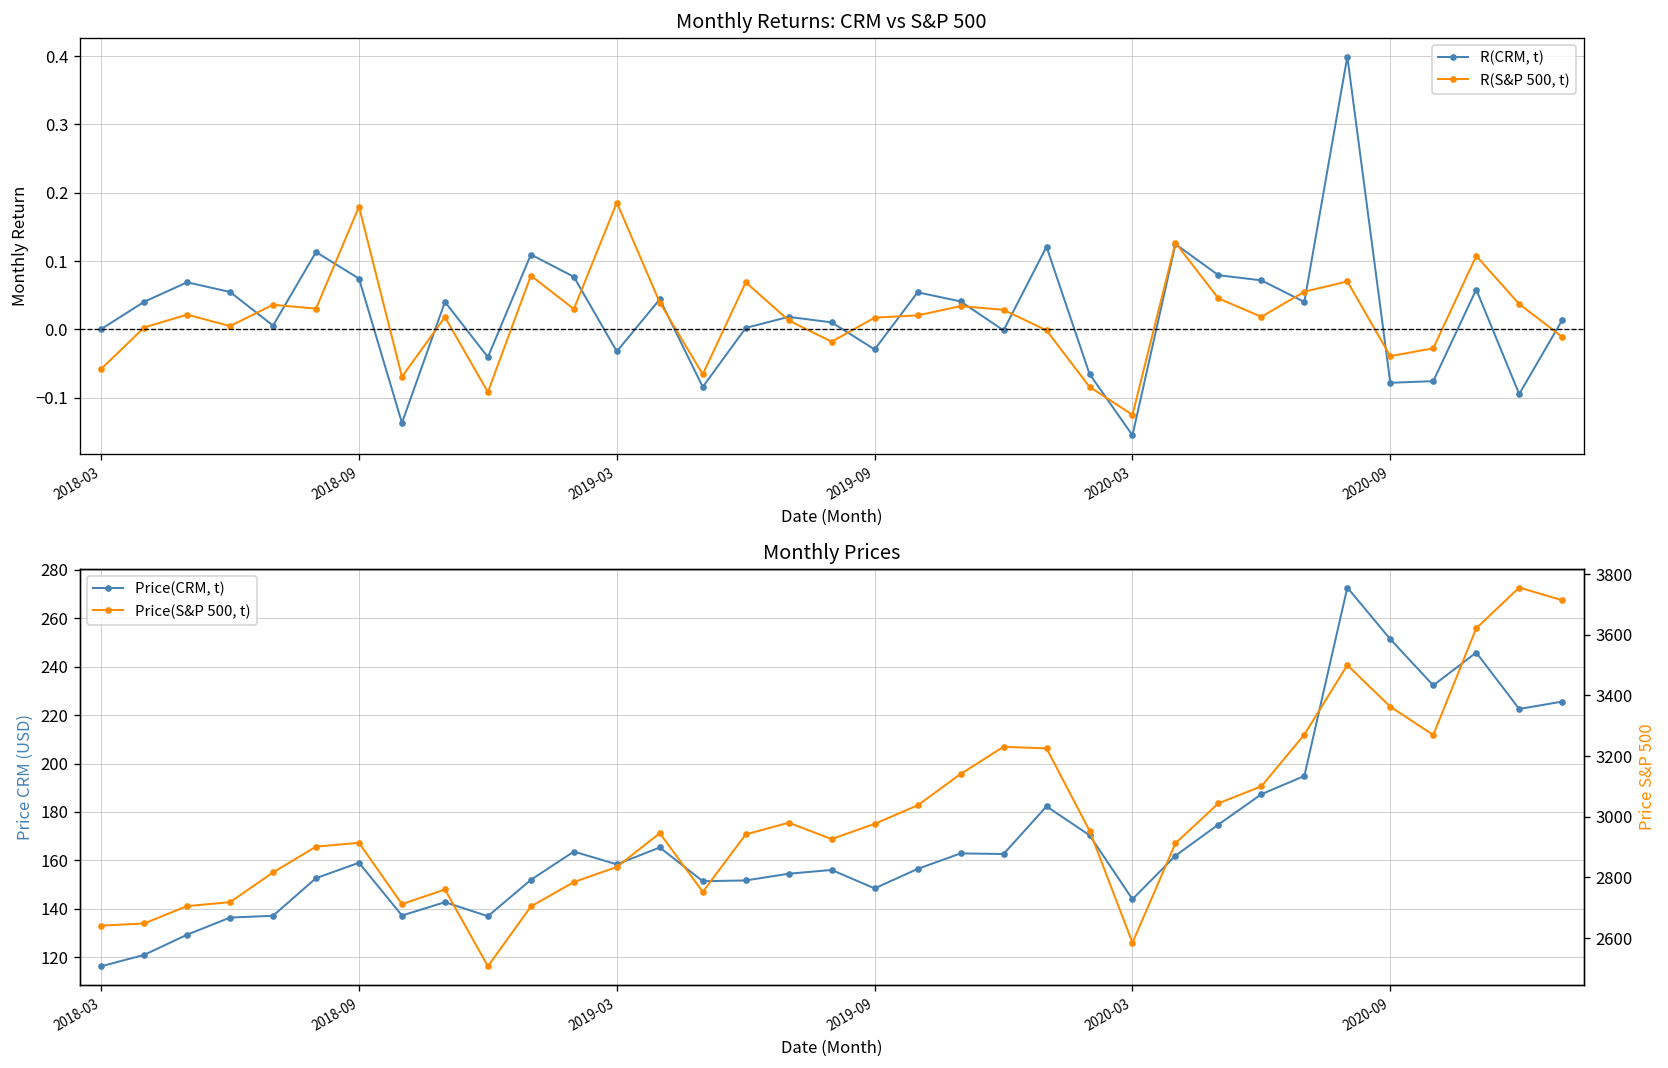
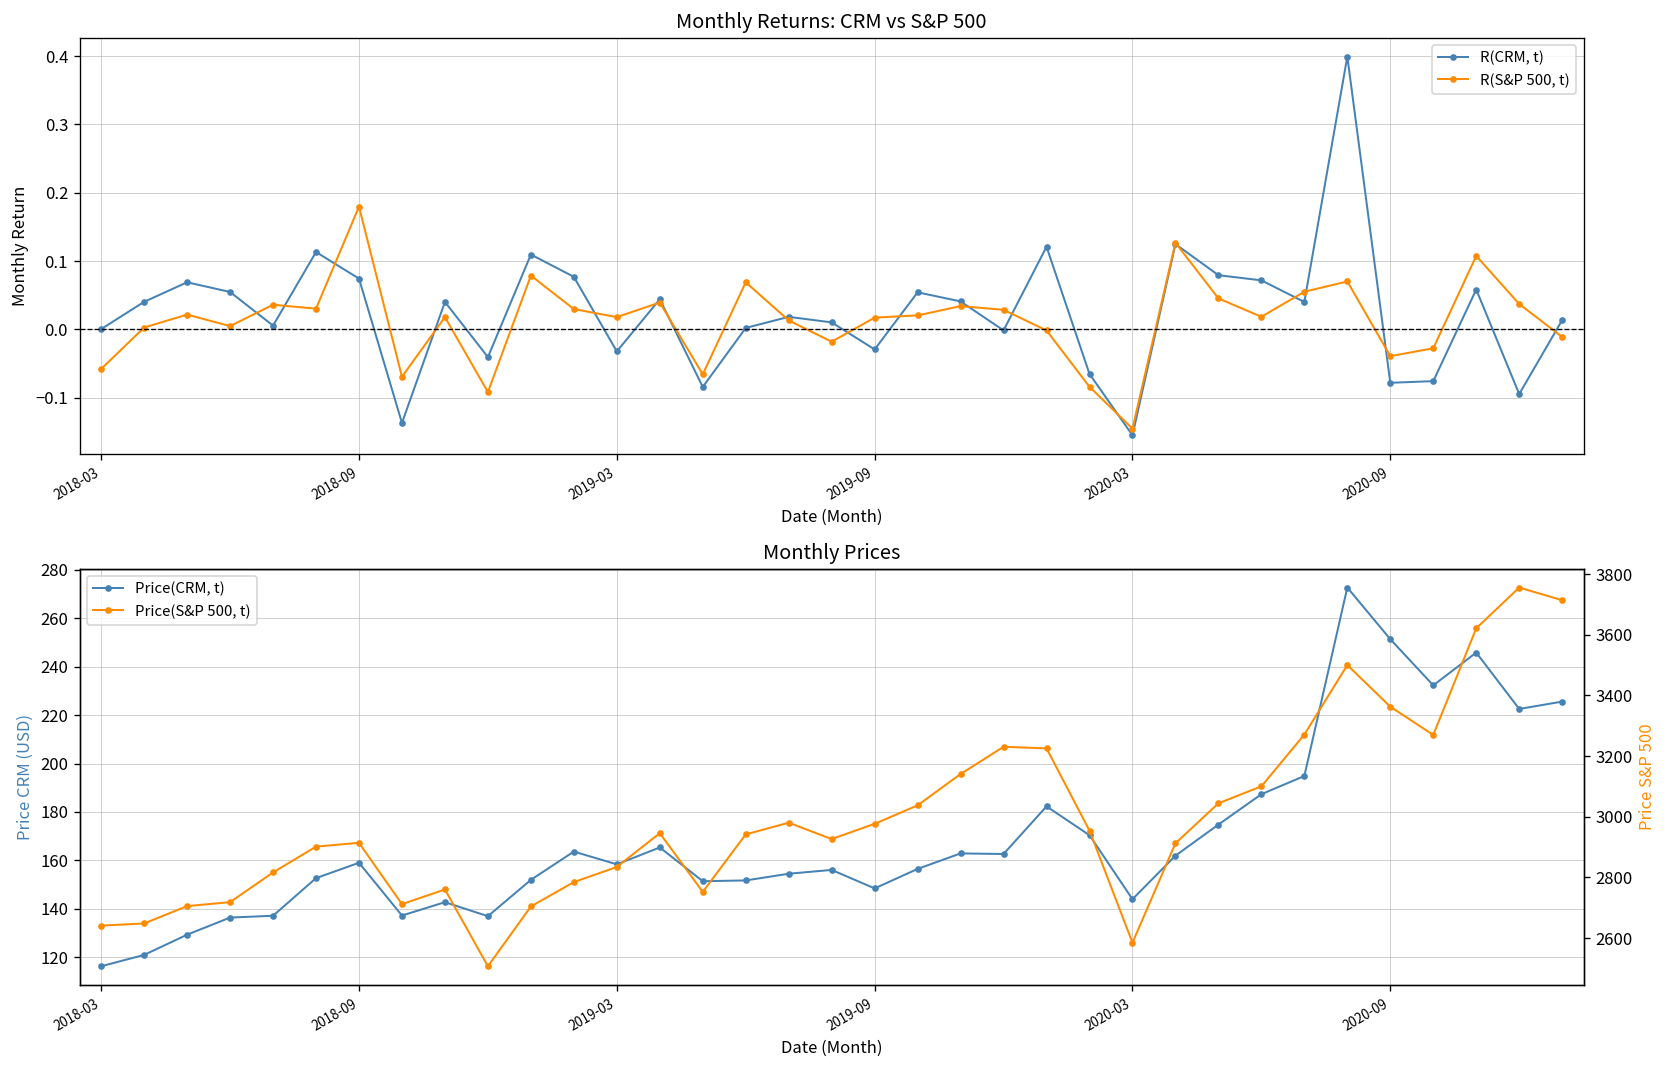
Monthly Returns: CRM vs S&P 500, R(S&P 500, t), 2019-03: 0.19 -> 0.02
Monthly Returns: CRM vs S&P 500, R(S&P 500, t), 2020-03: -0.13 -> -0.15
